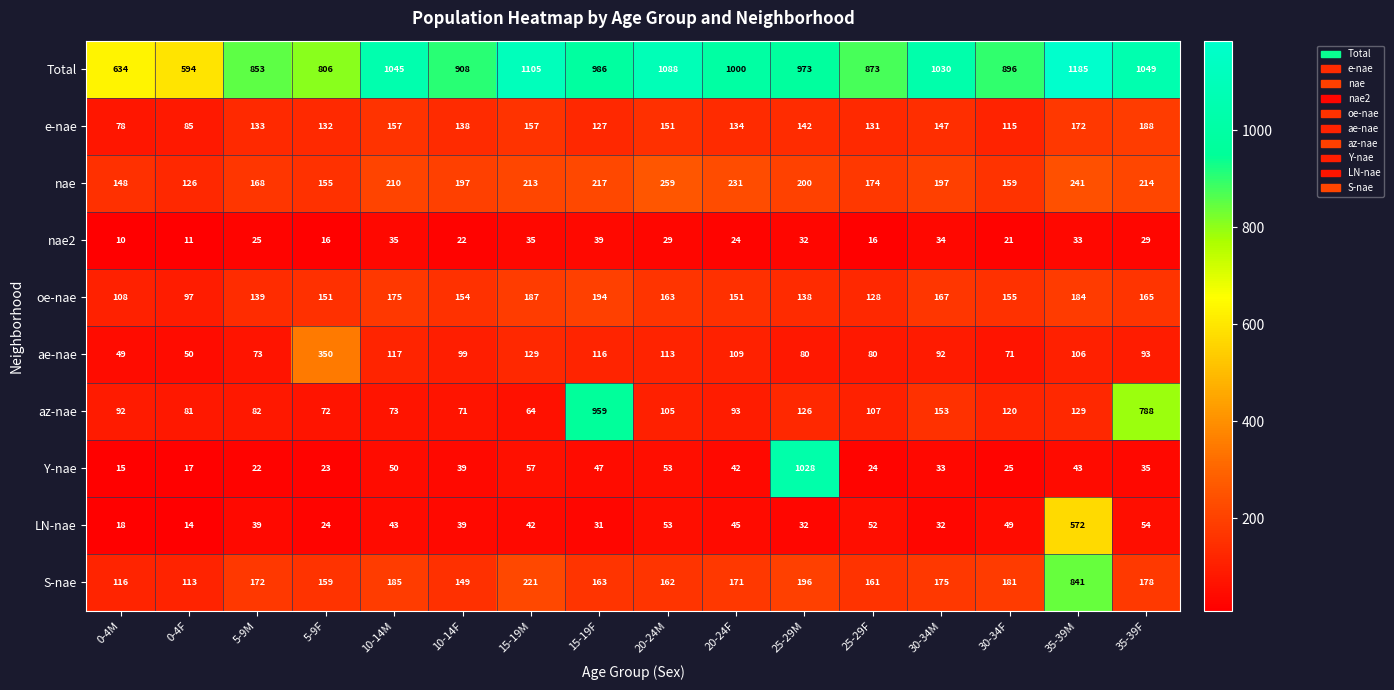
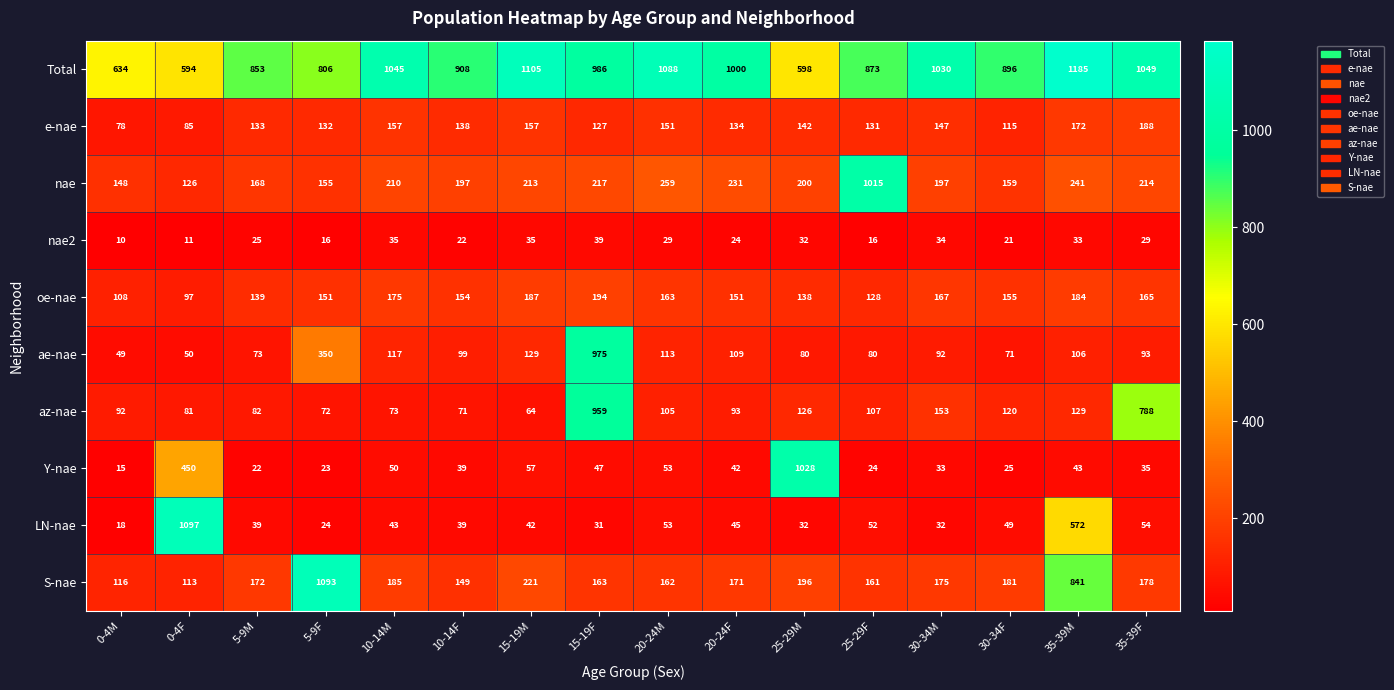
Total, 25-29M: 973 -> 598
nae, 25-29F: 174 -> 1015
ae-nae, 15-19F: 116 -> 975
Y-nae, 0-4F: 17 -> 450
LN-nae, 0-4F: 14 -> 1097
S-nae, 5-9F: 159 -> 1093
